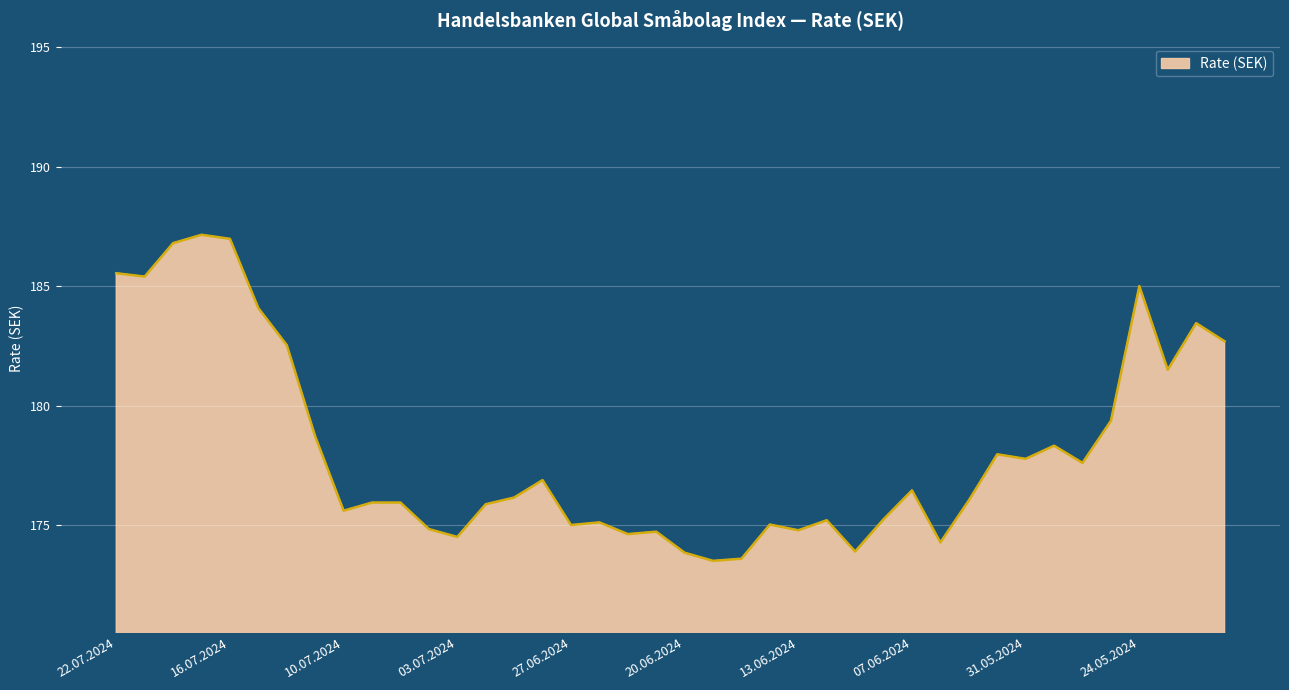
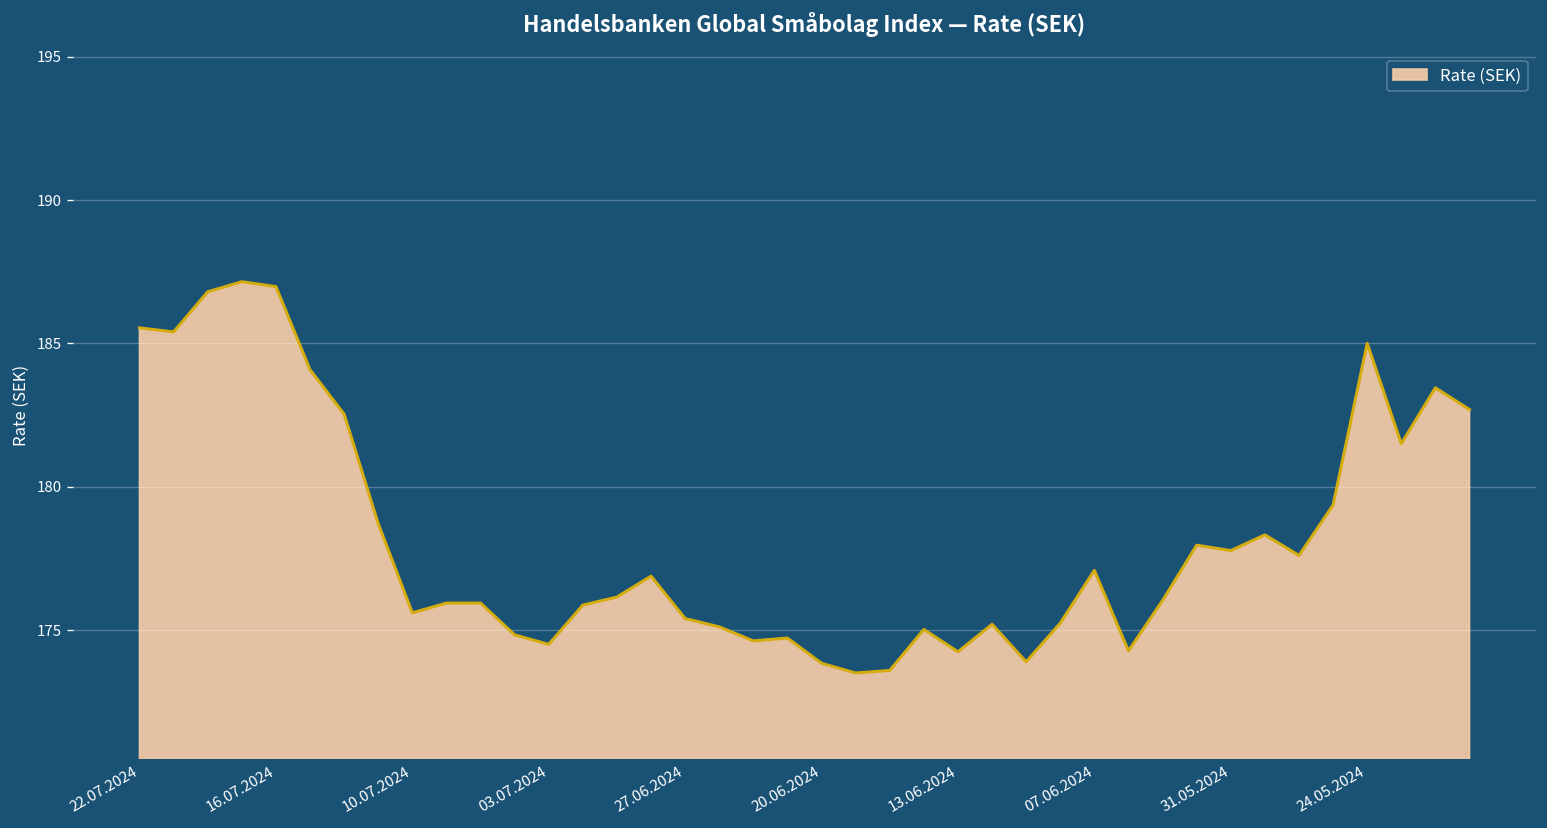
27.06.2024: 175.0 -> 175.4
13.06.2024: 174.8 -> 174.2
07.06.2024: 176.5 -> 177.1
